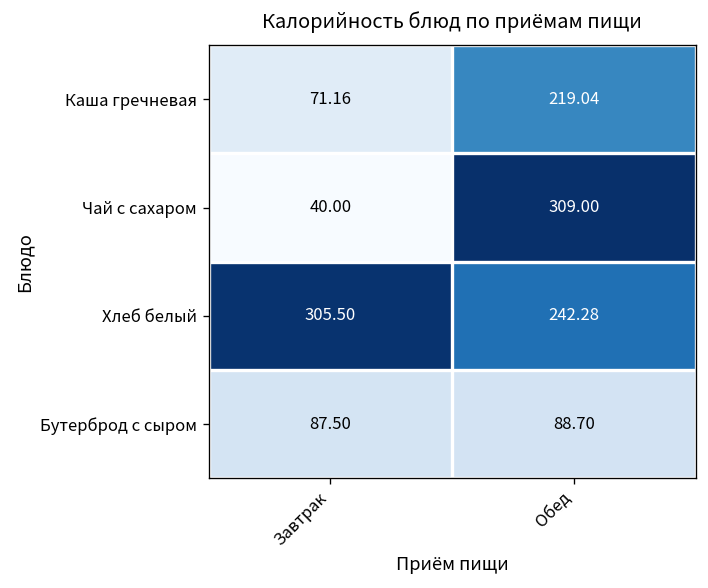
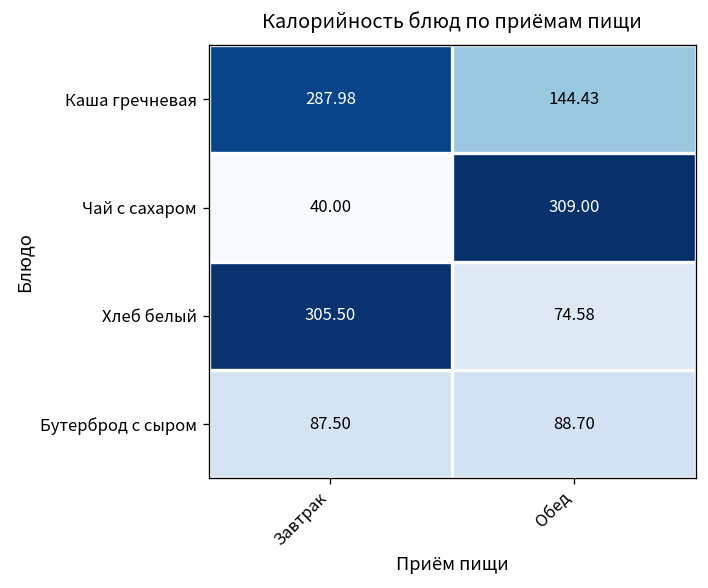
Каша гречневая, Завтрак: 71.16 -> 287.98
Каша гречневая, Обед: 219.04 -> 144.43
Хлеб белый, Обед: 242.28 -> 74.58
